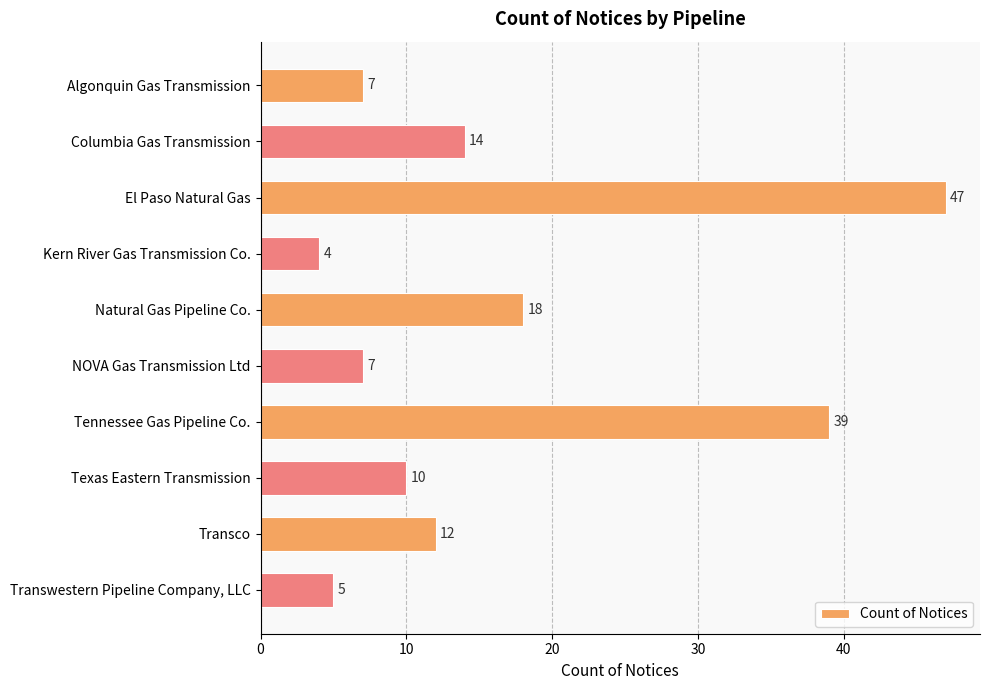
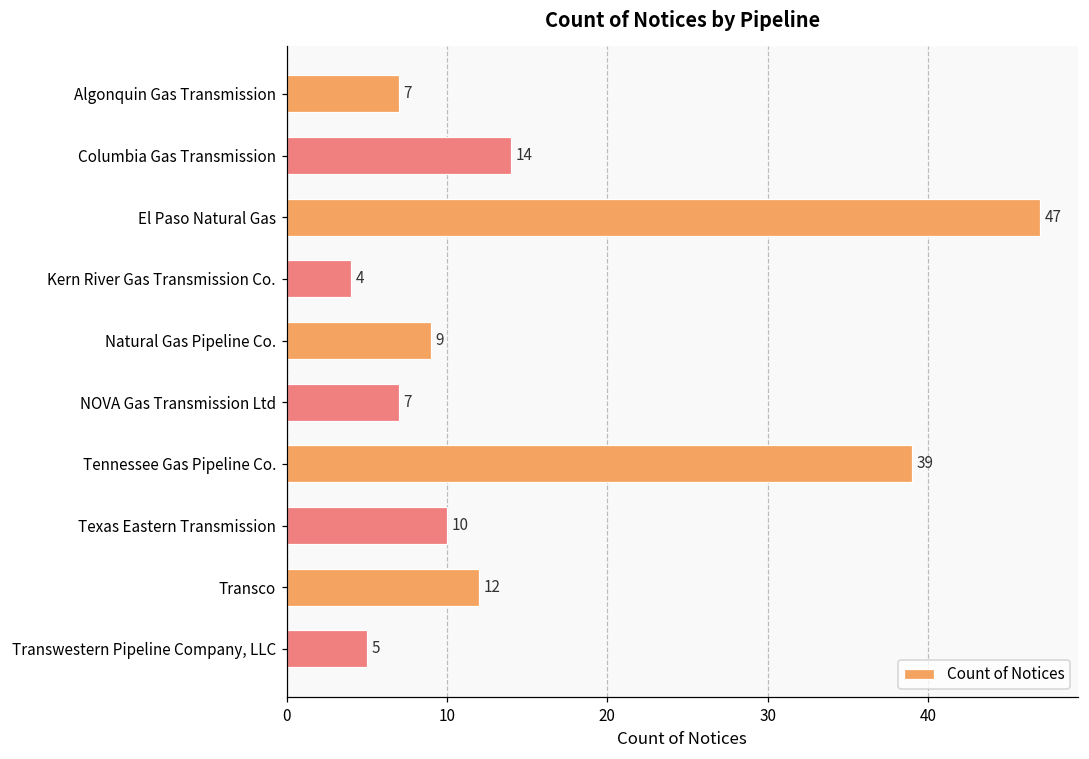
Natural Gas Pipeline Co.: 18 -> 9
